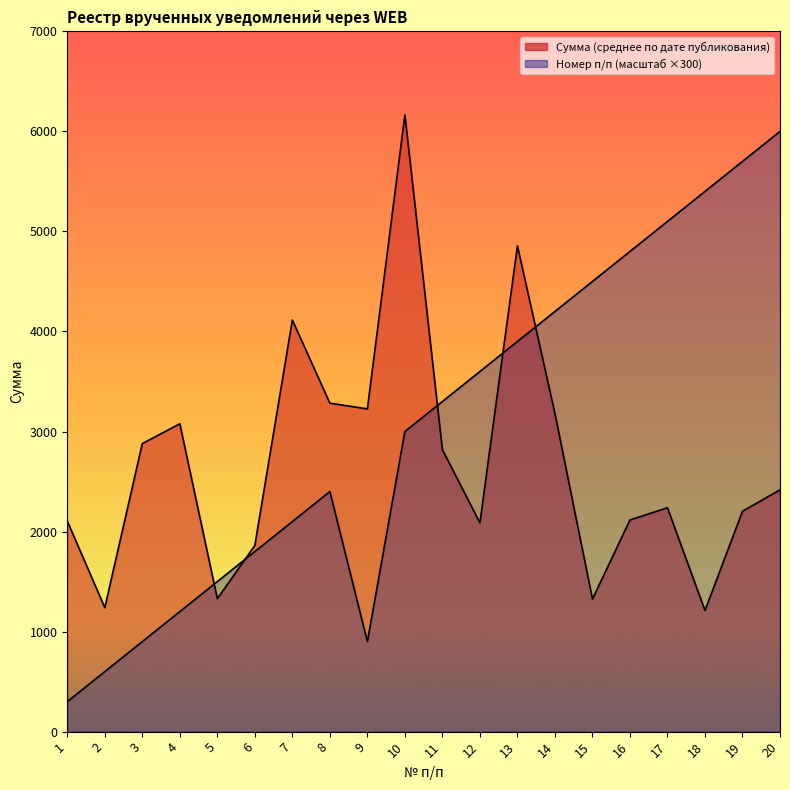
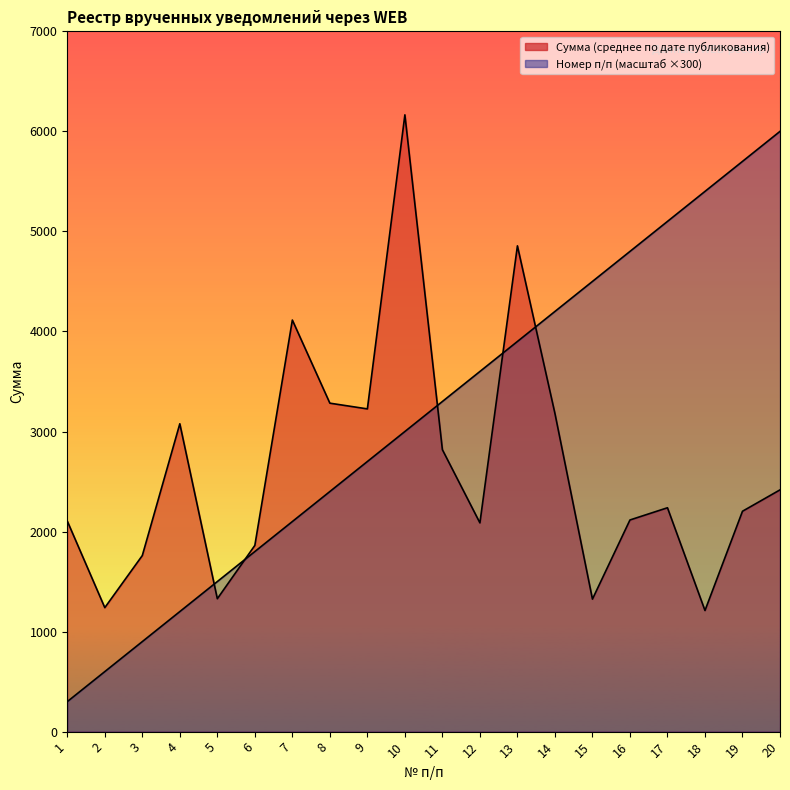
Сумма (среднее по дате публикования), 3: 2880 -> 1760
Номер п/п (масштаб ×300), 9: 900 -> 2700
